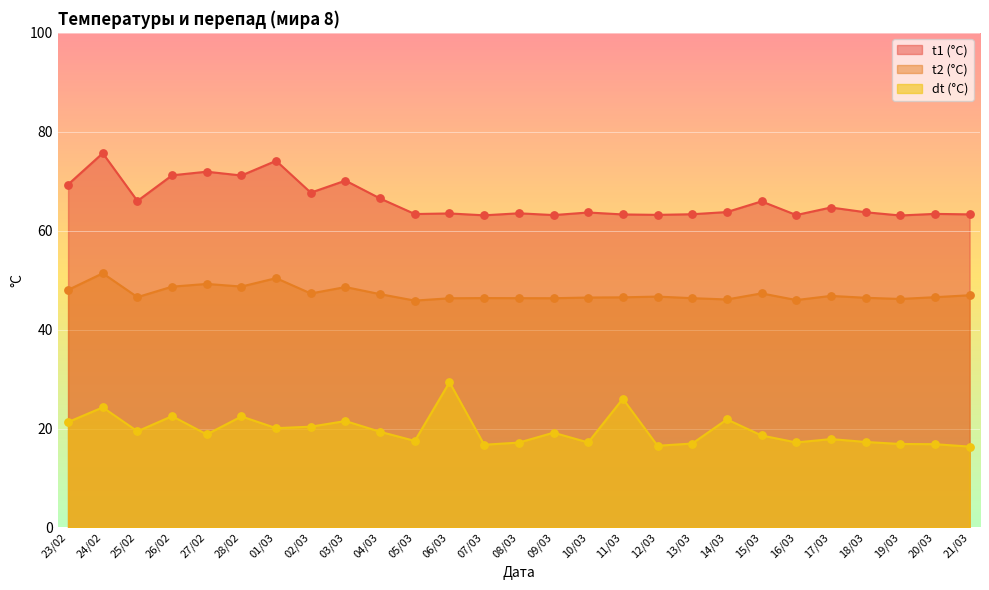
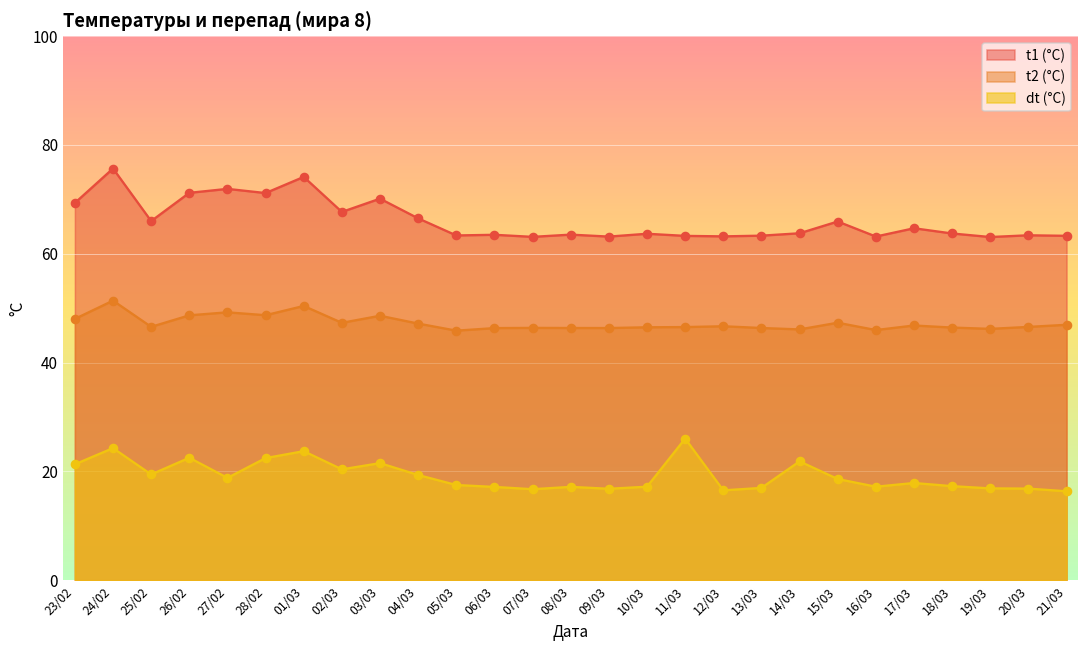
dt (°C), 01/03: 20 -> 24
dt (°C), 06/03: 29 -> 17
dt (°C), 09/03: 19 -> 17
